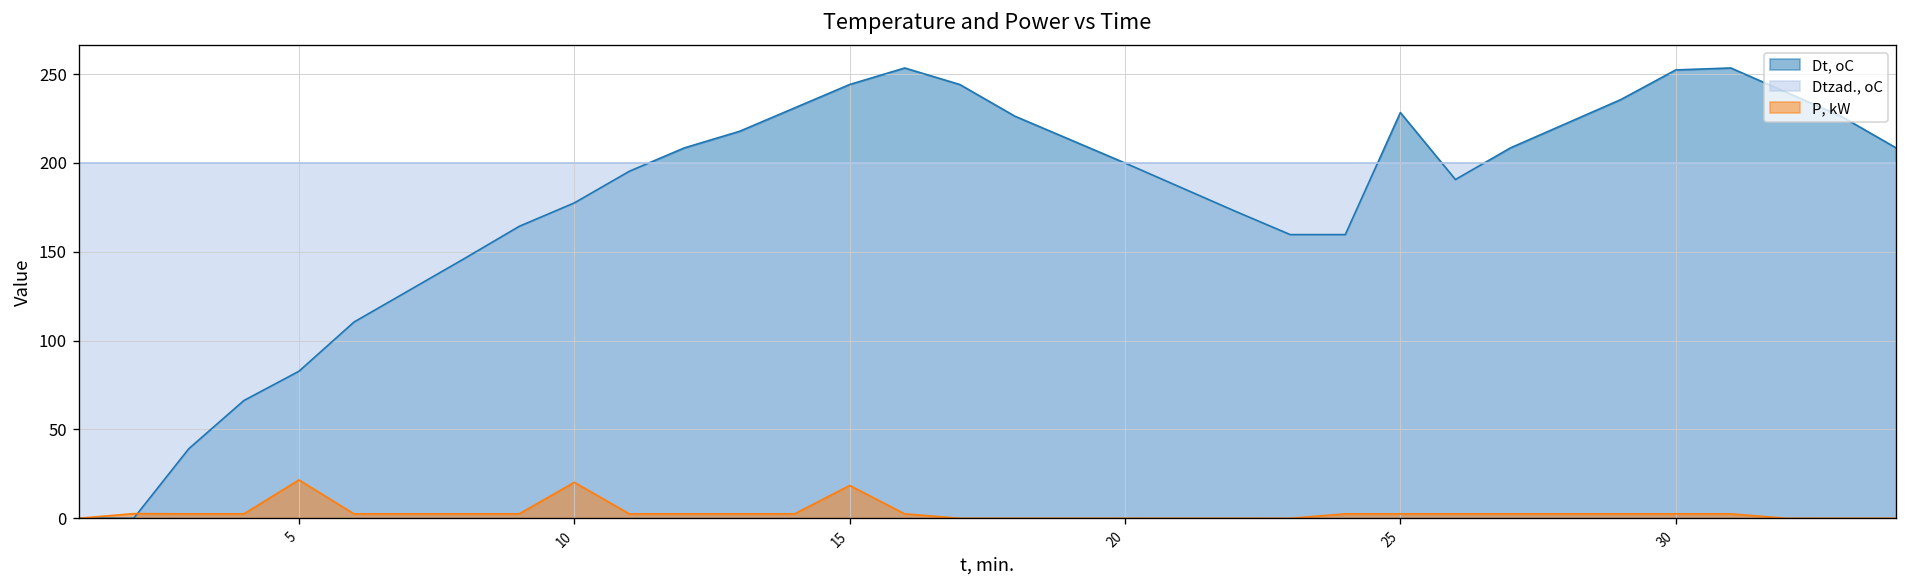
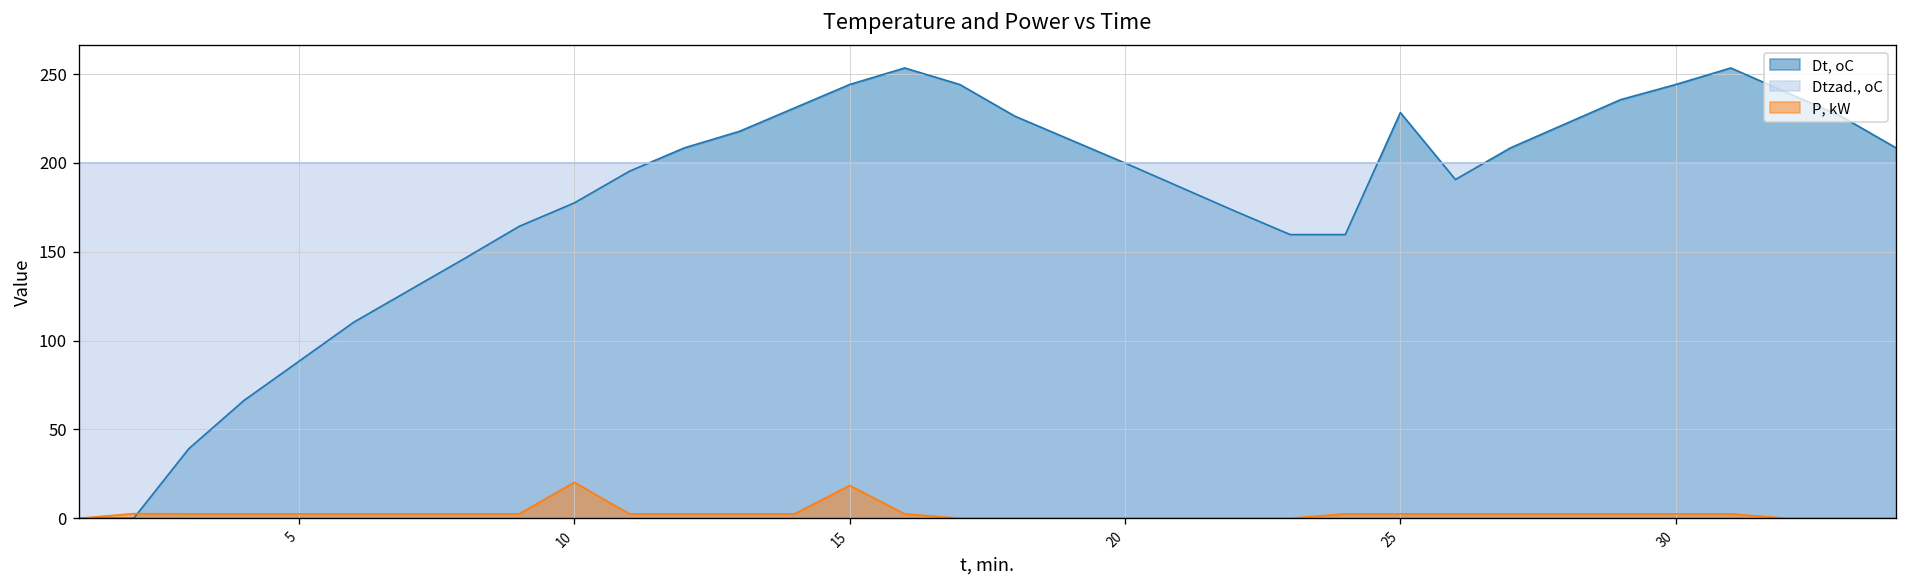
Dt, oC, 5: 83 -> 88
P, kW, 5: 22 -> 2
Dt, oC, 30: 252 -> 244
